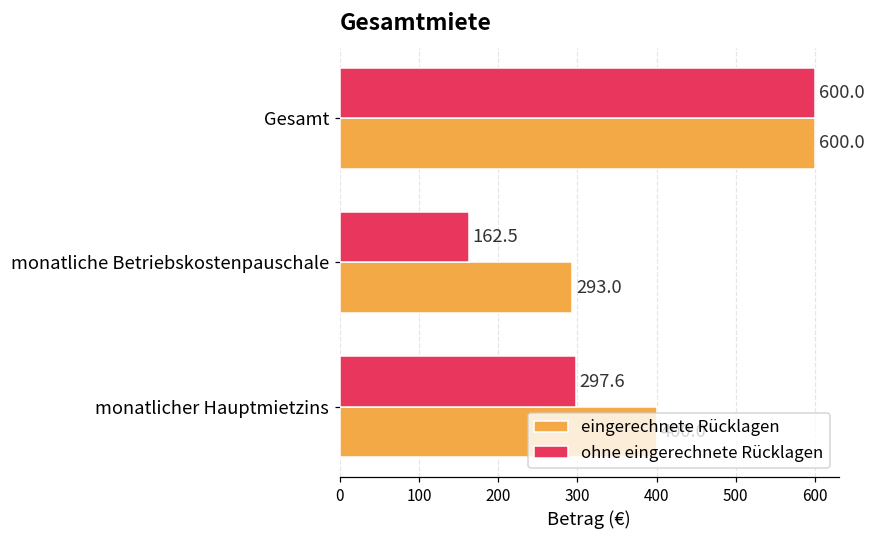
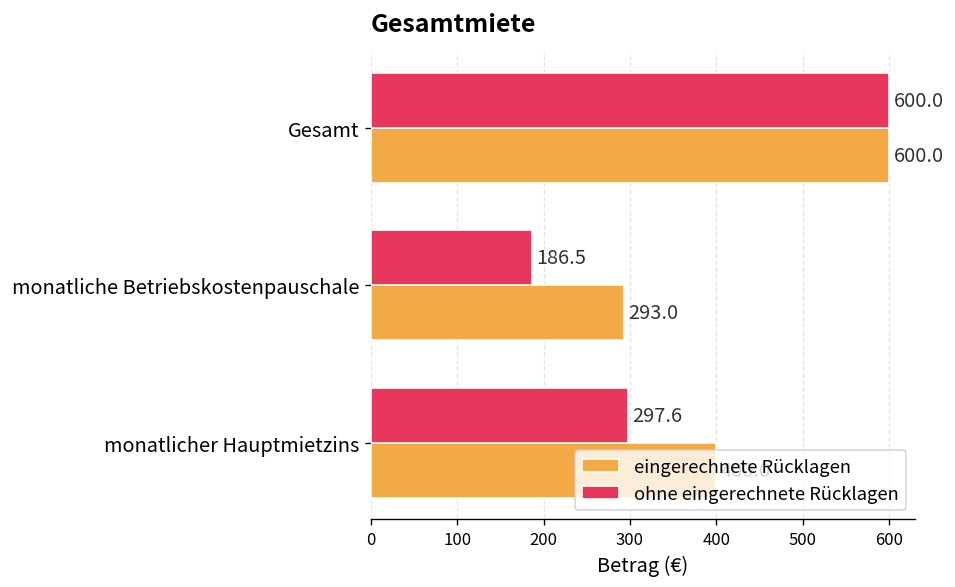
ohne eingerechnete Rücklagen, monatliche Betriebskostenpauschale: 162.5 -> 186.5
